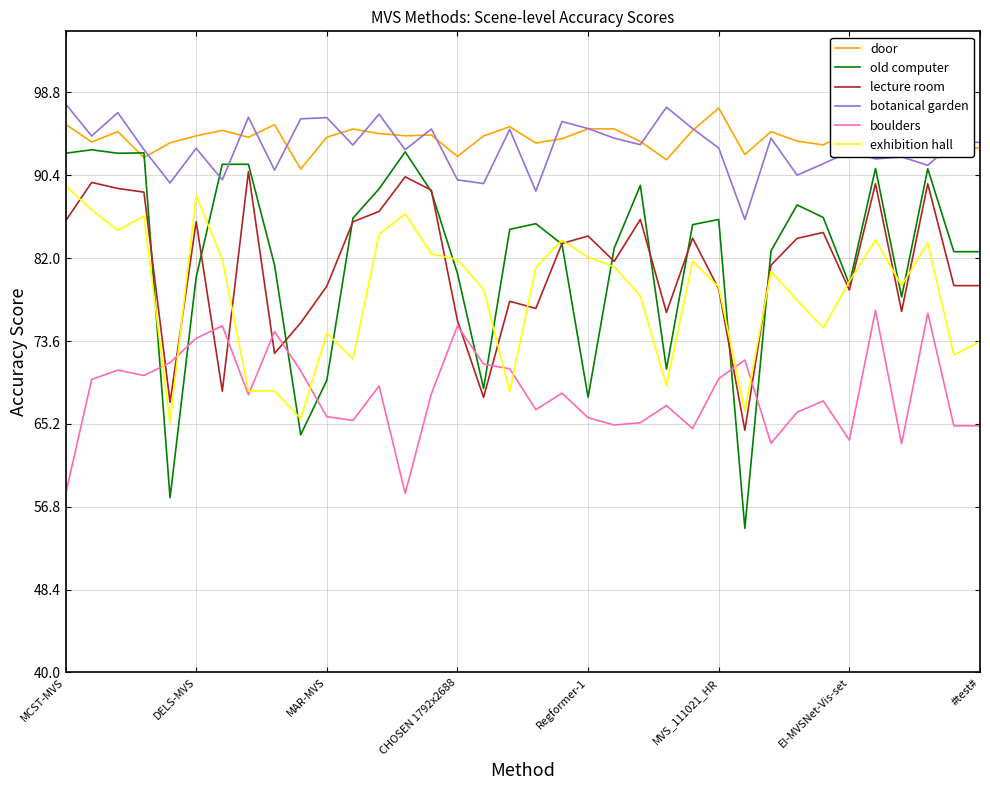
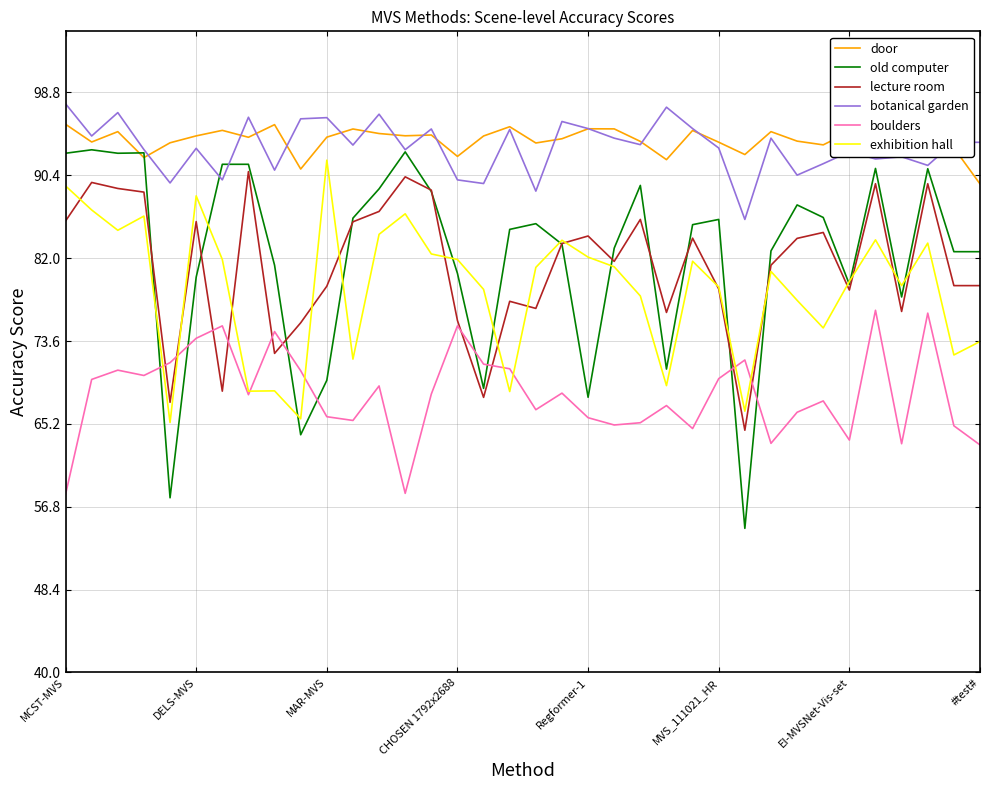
exhibition hall, MAR-MVS: 74 -> 92
door, MVS_111021_HR: 97 -> 94
door, #test#: 93 -> 90
boulders, #test#: 65 -> 63
